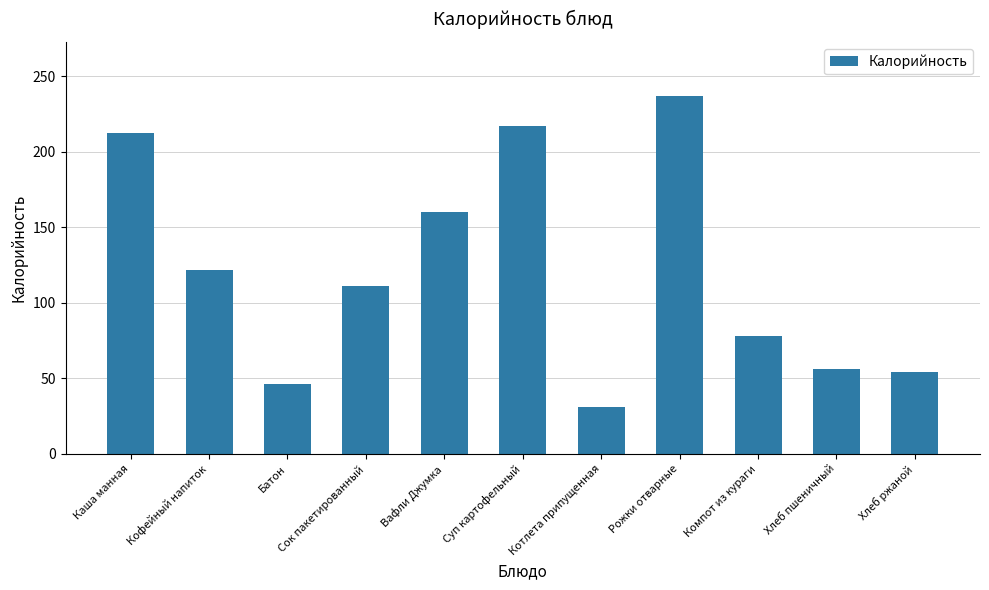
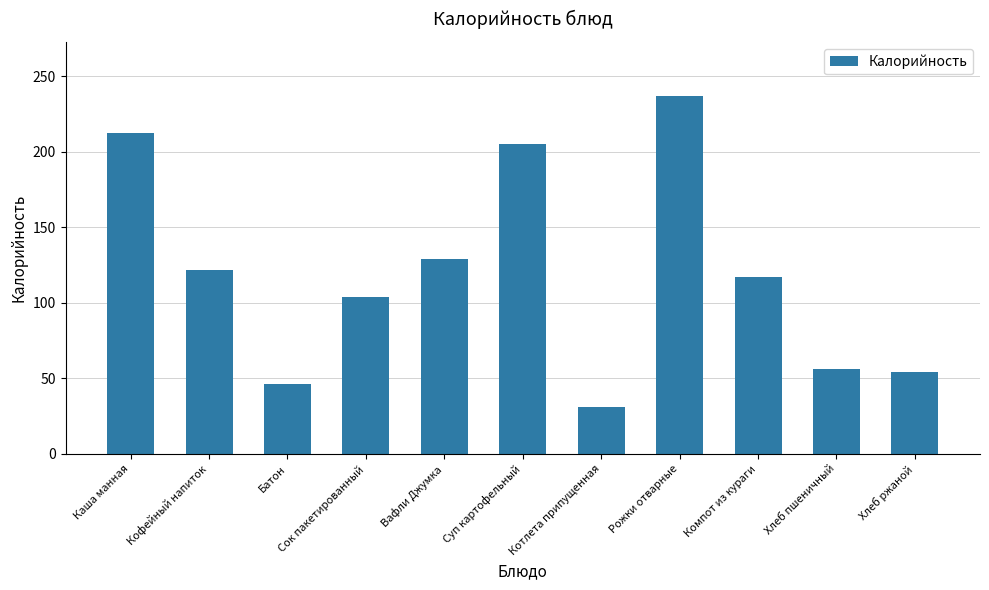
Сок пакетированный: 111 -> 104
Вафли Джумка: 160 -> 129
Суп картофельный: 217 -> 205
Компот из кураги: 78 -> 117
